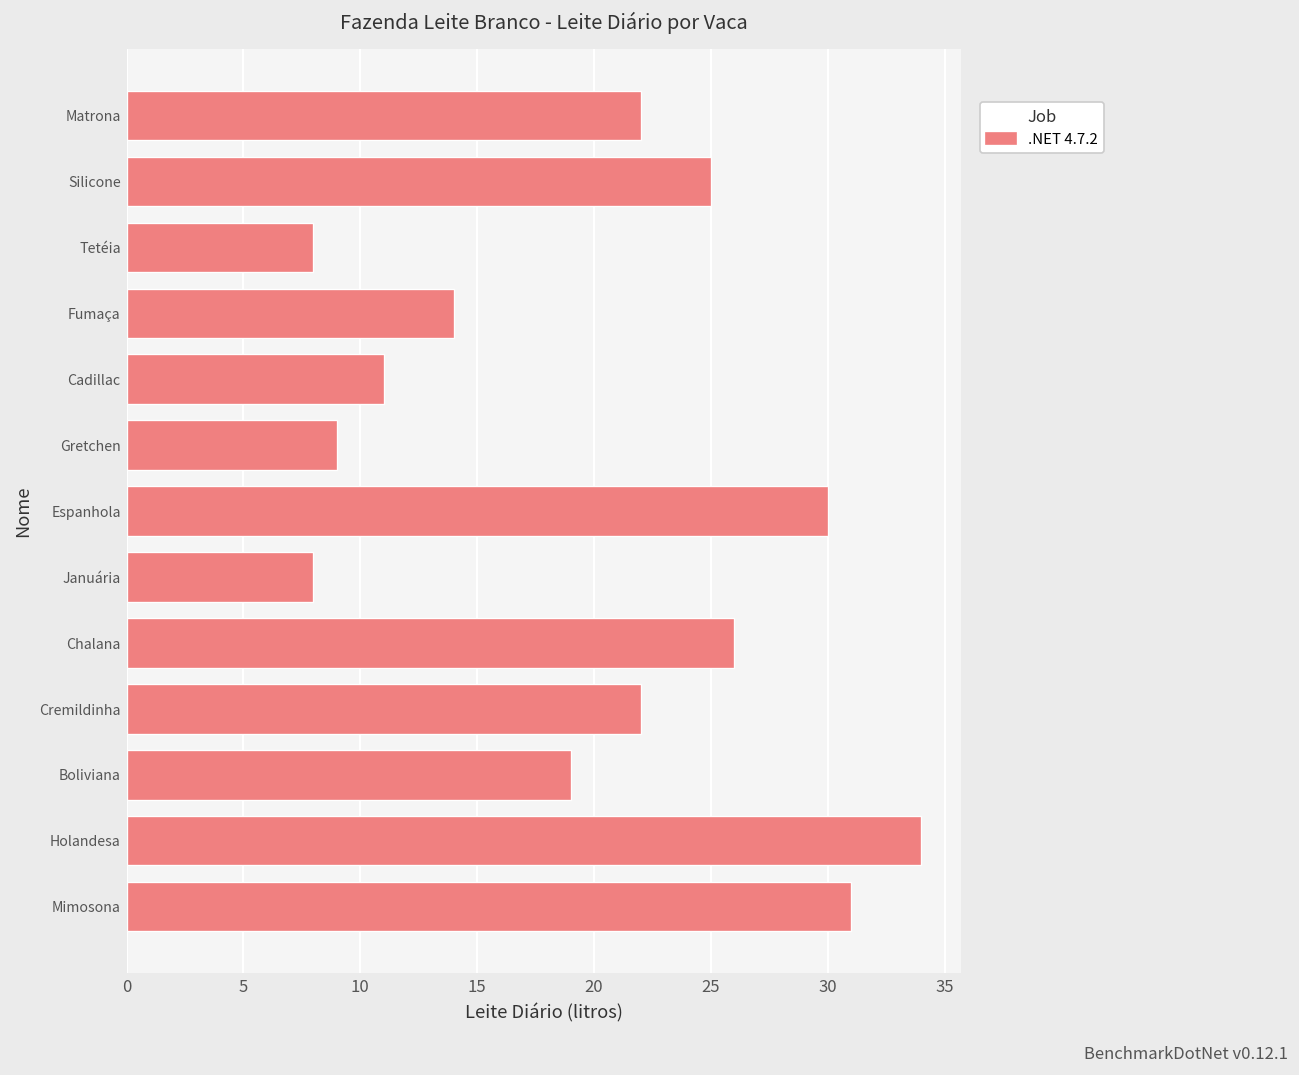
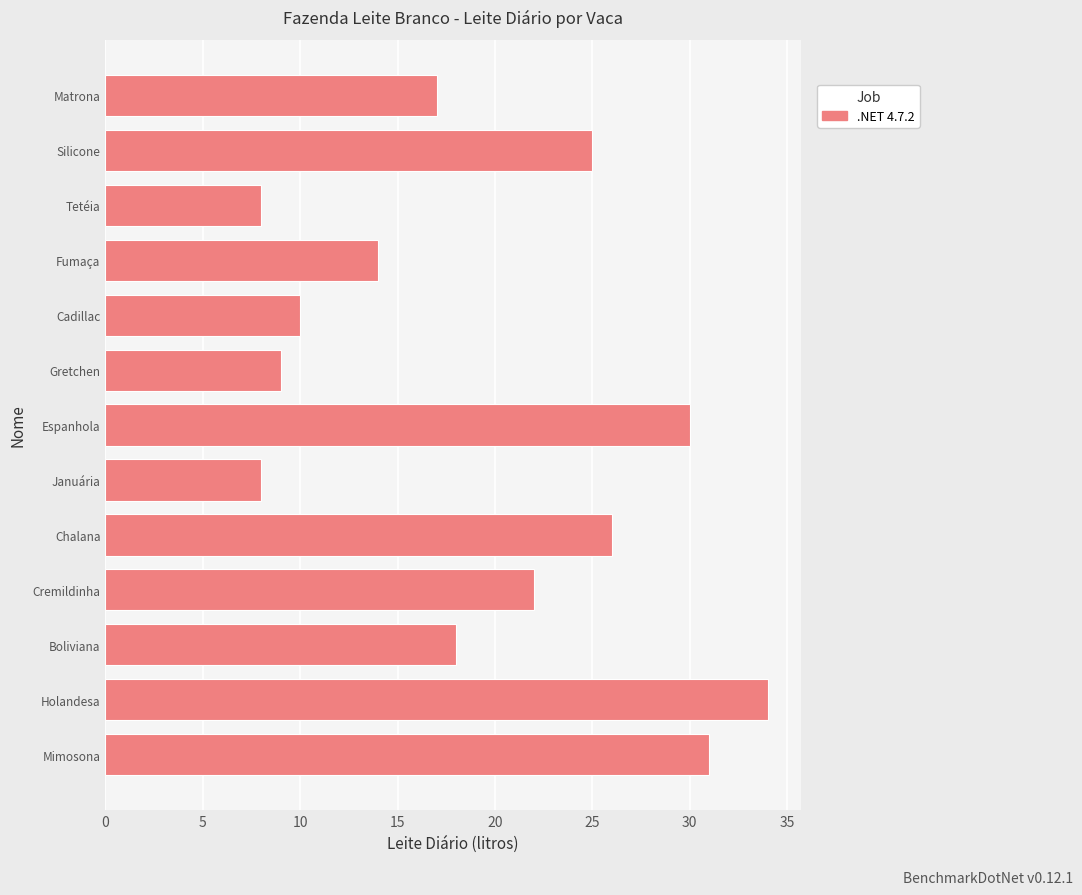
Matrona: 22 -> 17
Cadillac: 11 -> 10
Boliviana: 19 -> 18
